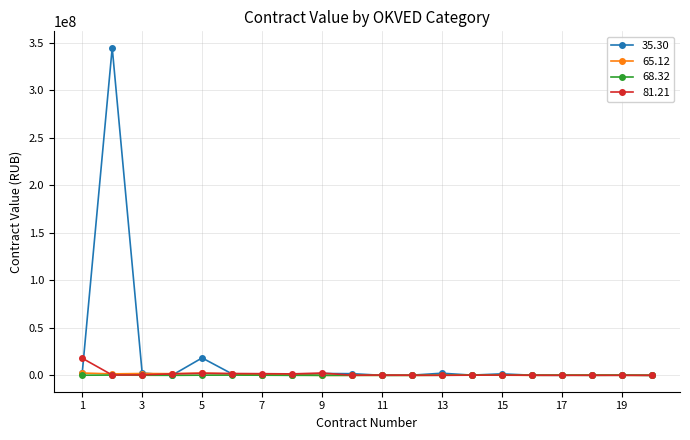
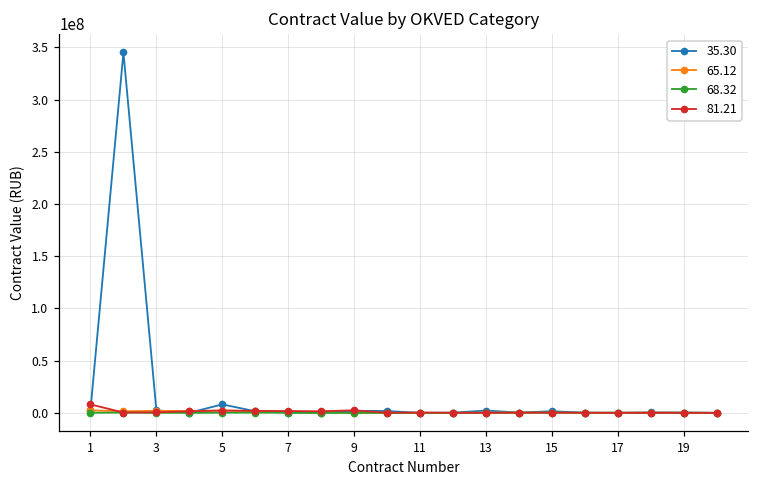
81.21, 1: 20000000 -> 10000000
35.30, 5: 20000000 -> 10000000
